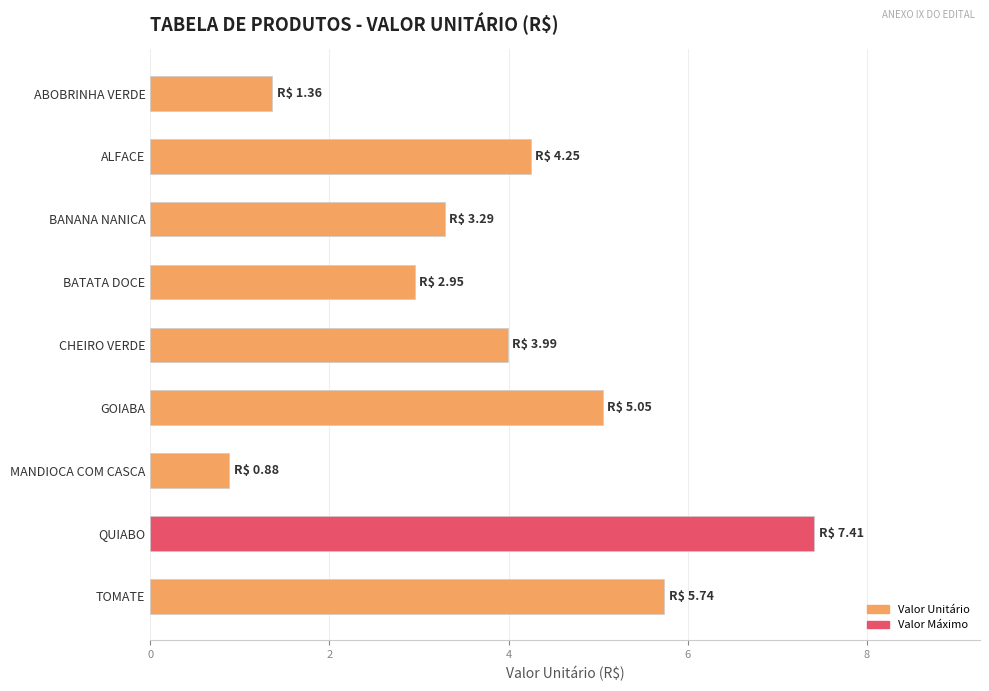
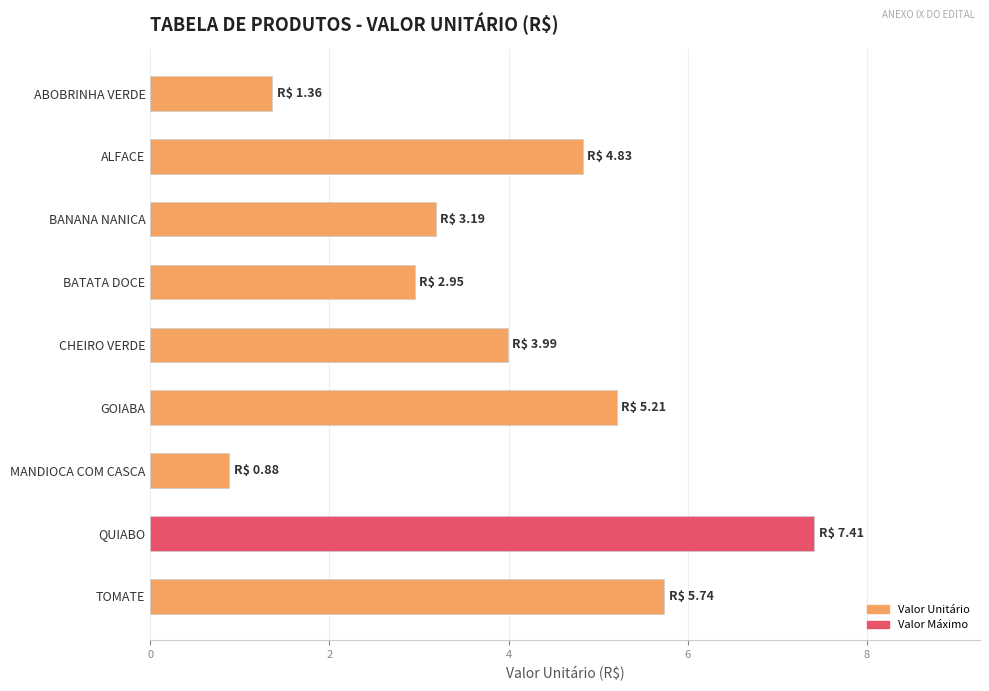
ALFACE: 4.25 -> 4.83
BANANA NANICA: 3.29 -> 3.19
GOIABA: 5.05 -> 5.21
